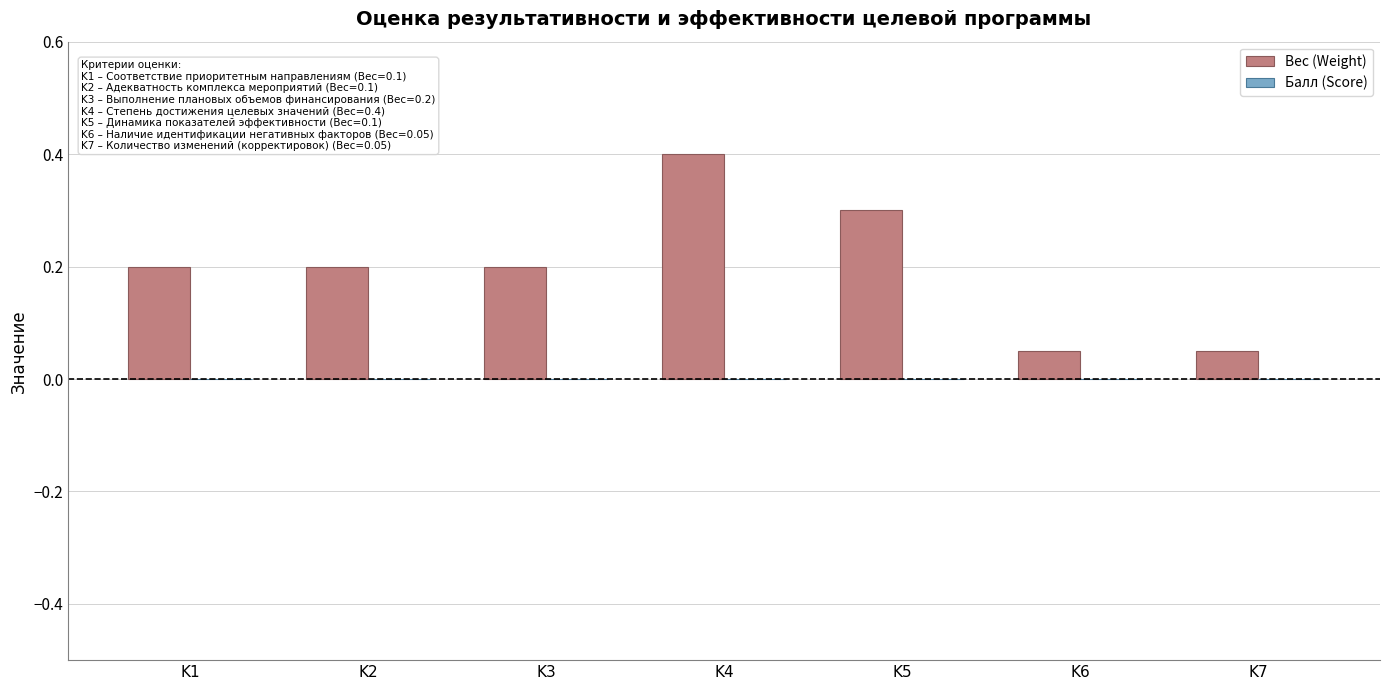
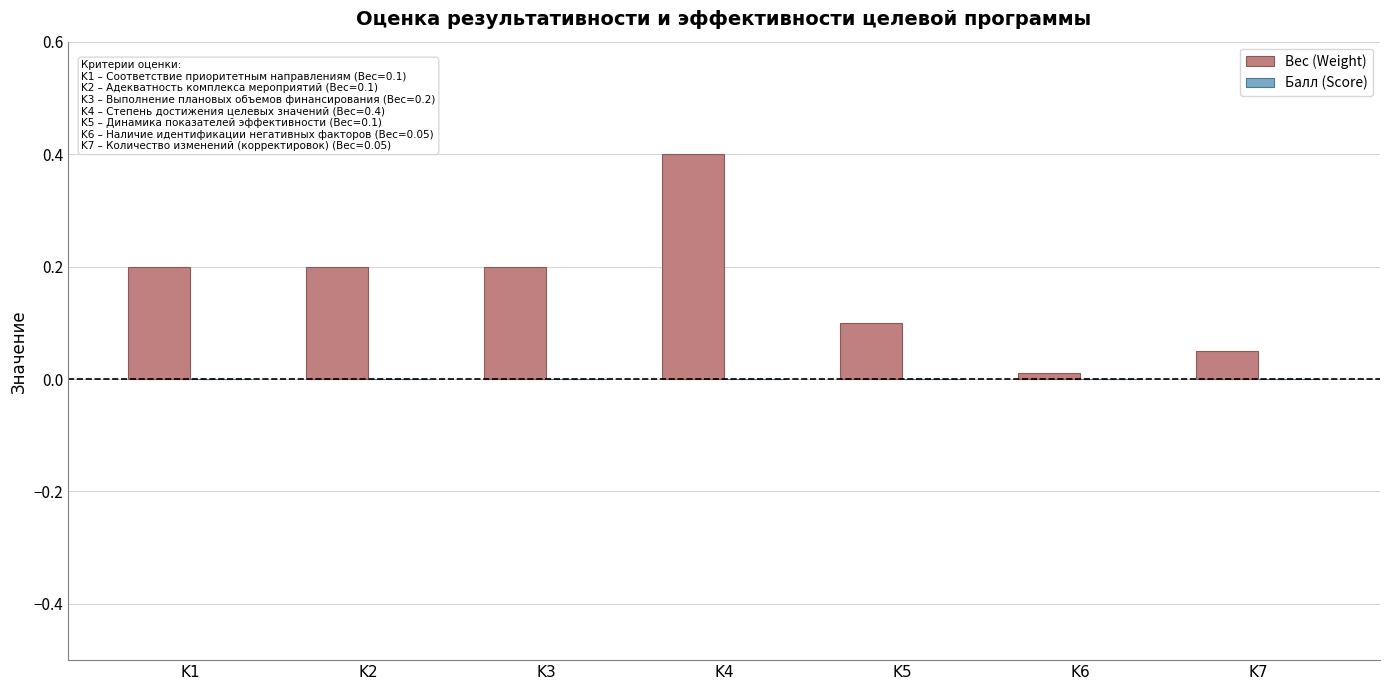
Вес (Weight), K5: 0.3 -> 0.1
Вес (Weight), K6: 0.05 -> 0.01
